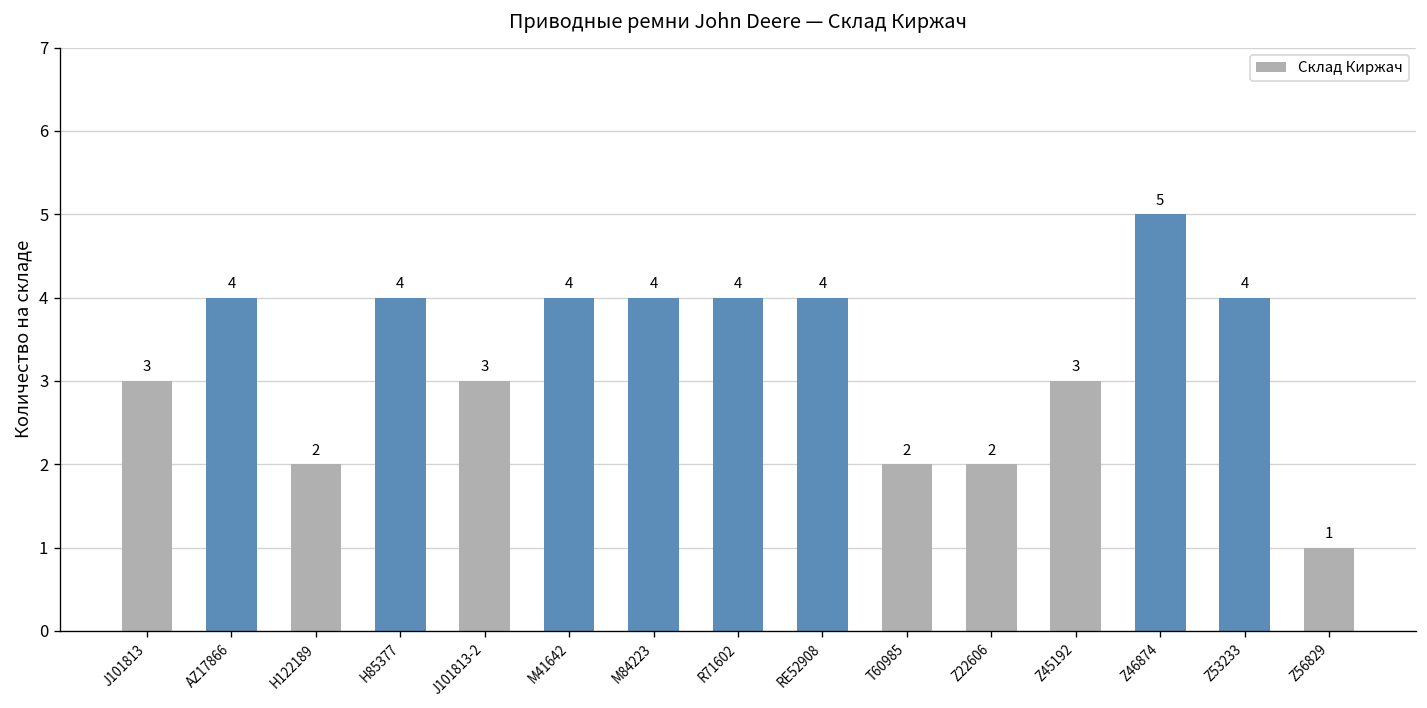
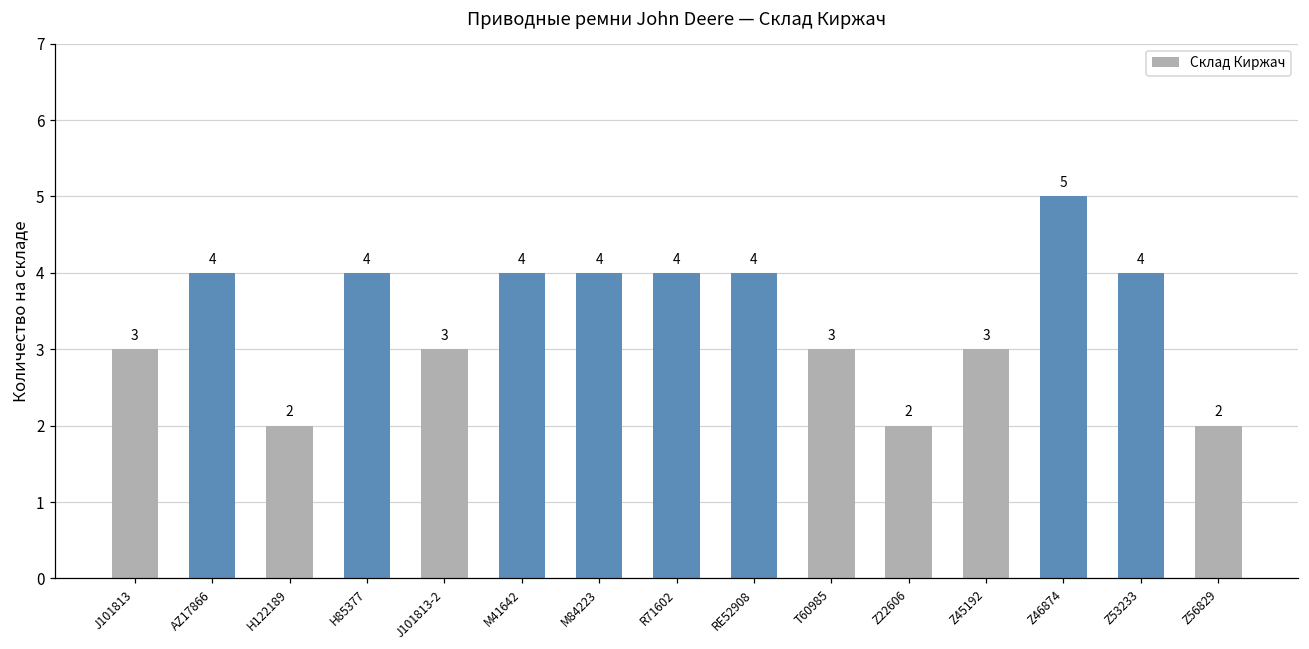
T60985: 2 -> 3
Z56829: 1 -> 2
